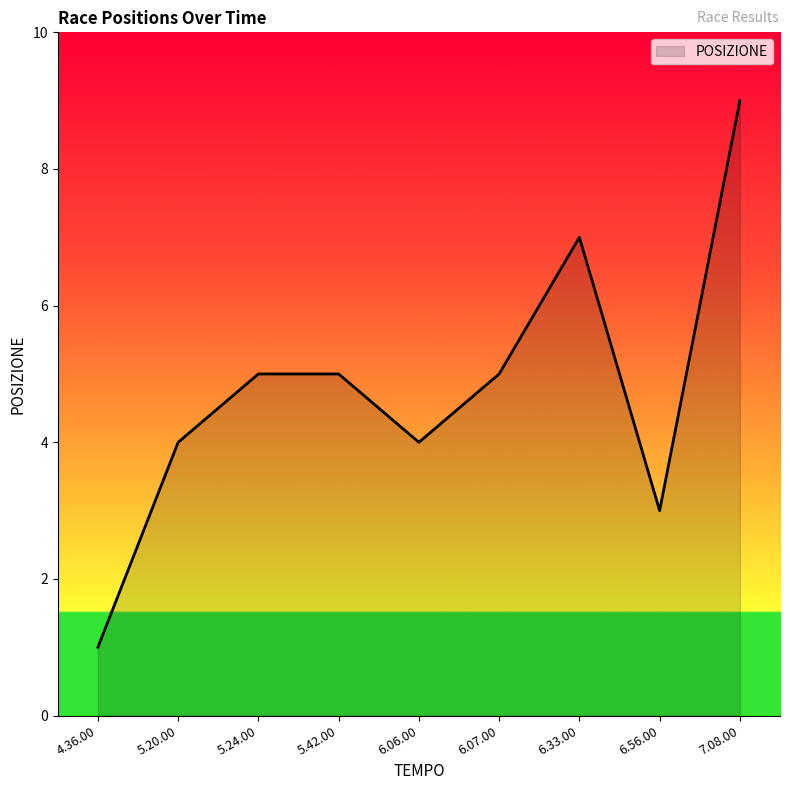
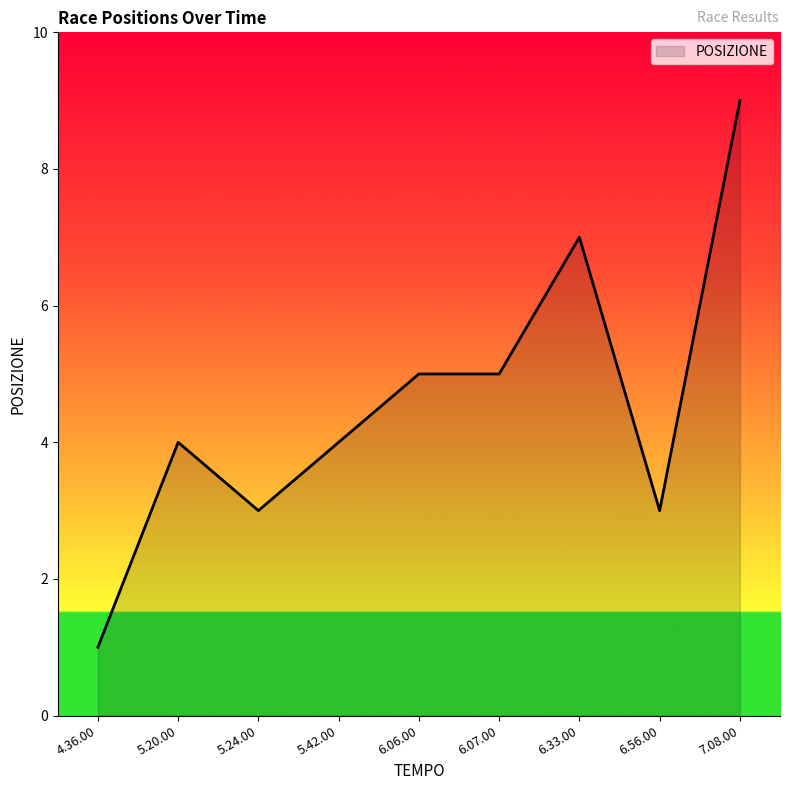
5.24.00: 5 -> 3
5.42.00: 5 -> 4
6.06.00: 4 -> 5
